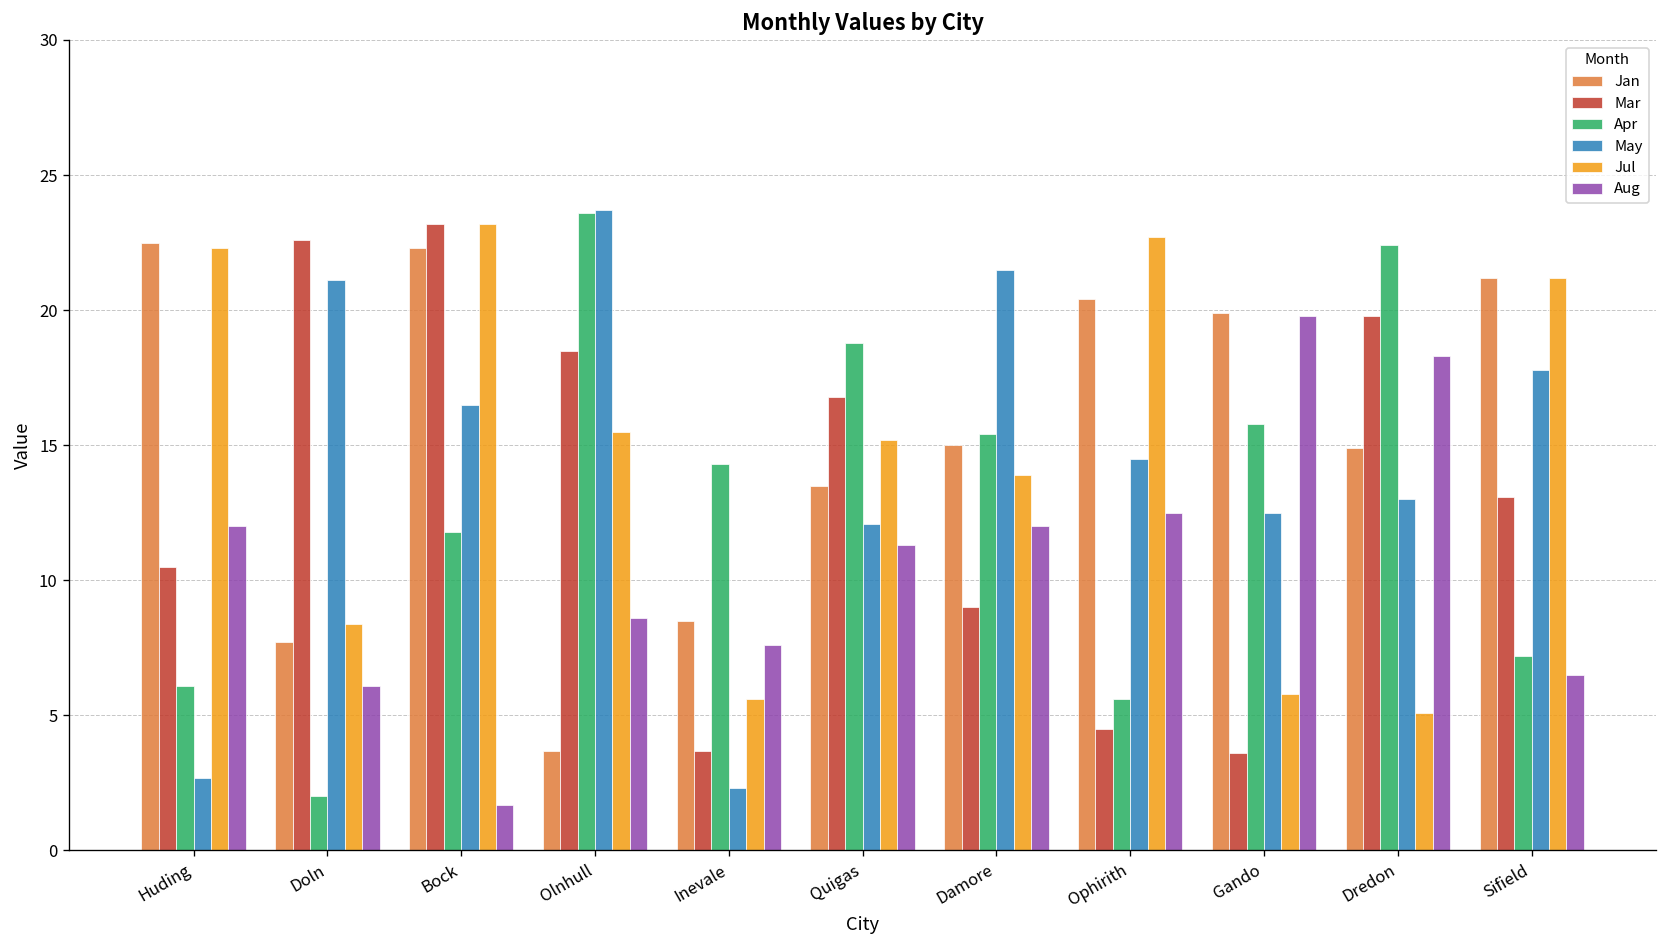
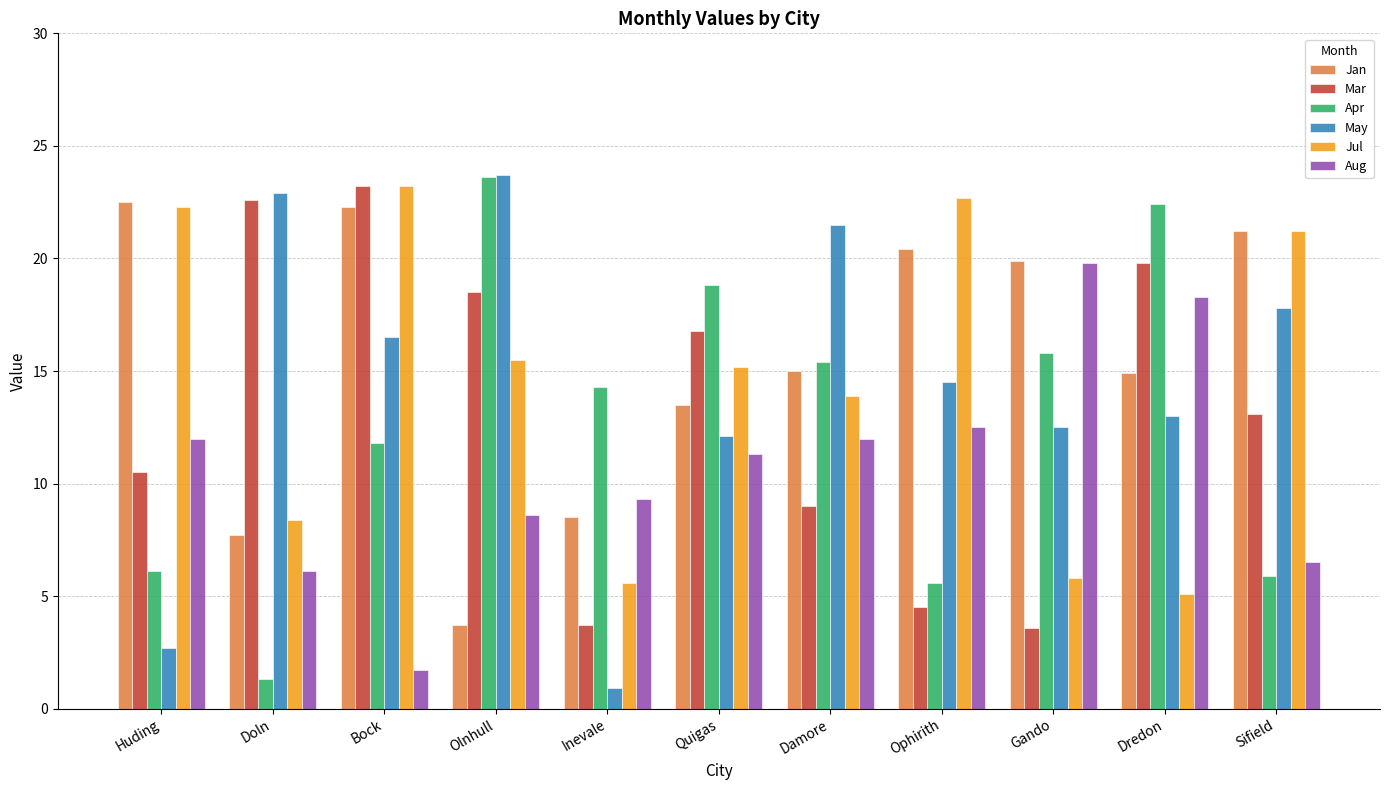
Apr, Doln: 2.0 -> 1.3
May, Doln: 21.1 -> 22.9
May, Inevale: 2.3 -> 0.9
Aug, Inevale: 7.6 -> 9.3
Apr, Sifield: 7.2 -> 5.9
